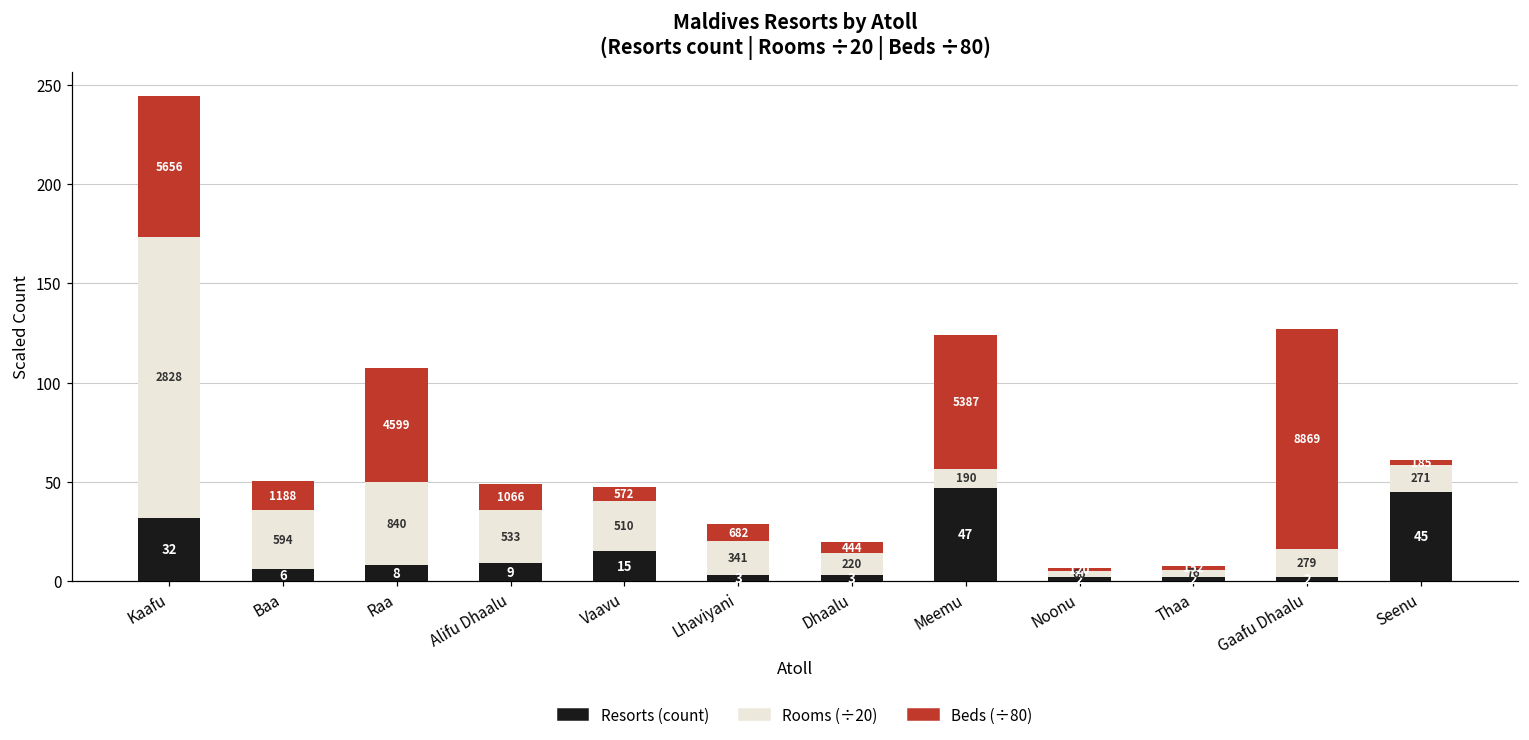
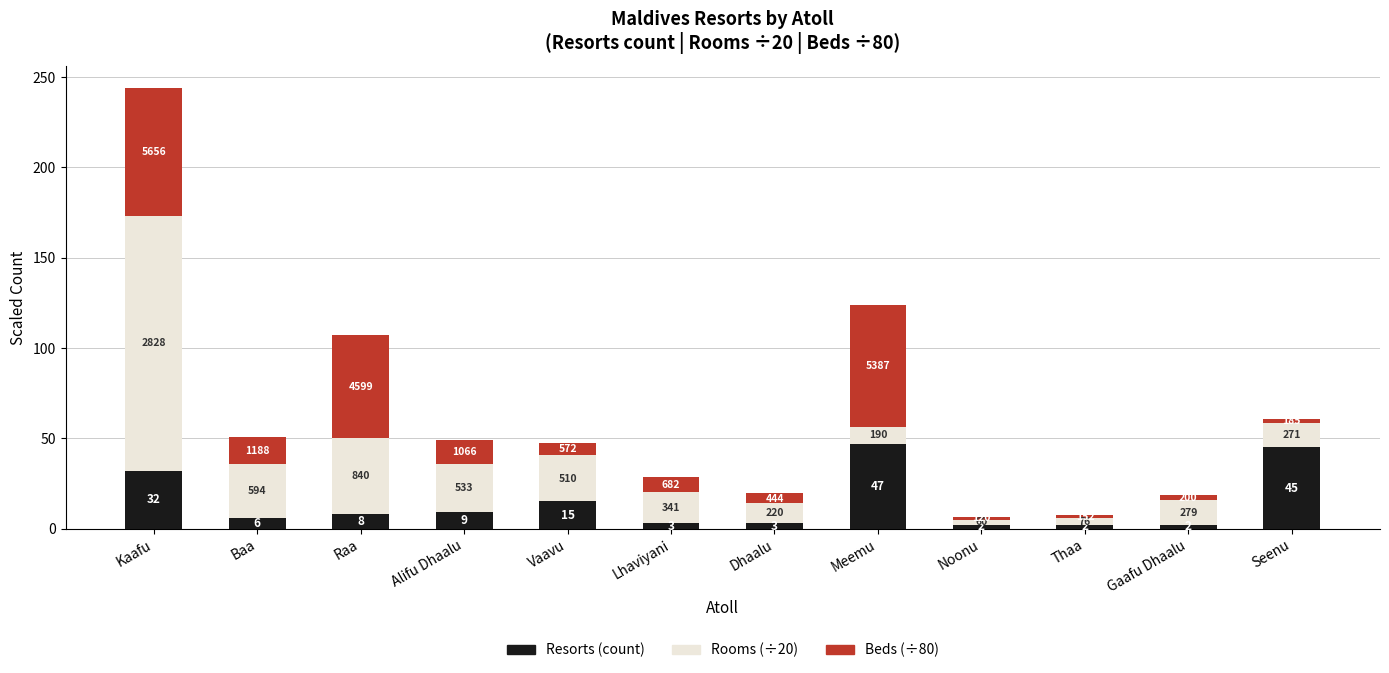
Beds (÷80), Gaafu Dhaalu: 111 -> 3
